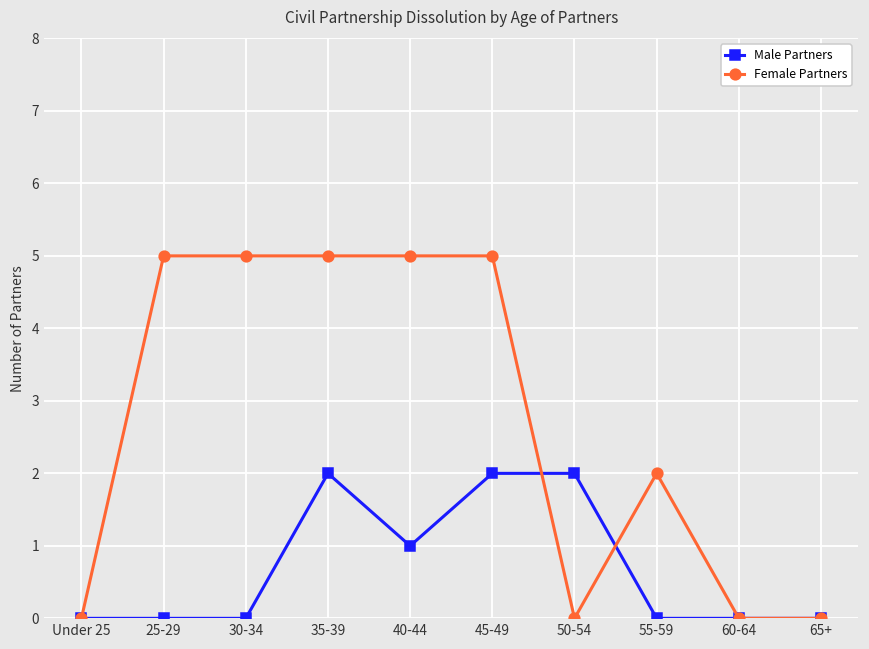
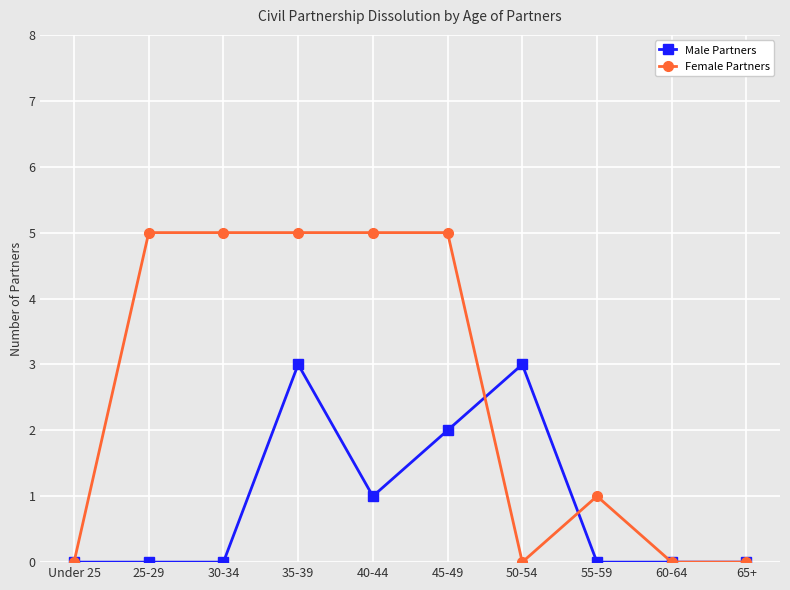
Male Partners, 35-39: 2 -> 3
Male Partners, 50-54: 2 -> 3
Female Partners, 55-59: 2 -> 1
